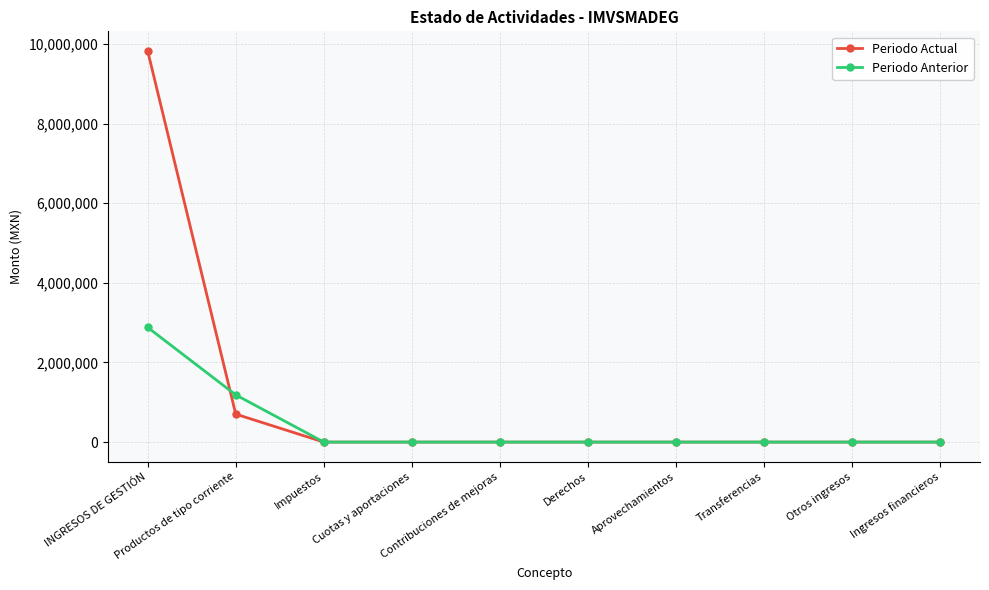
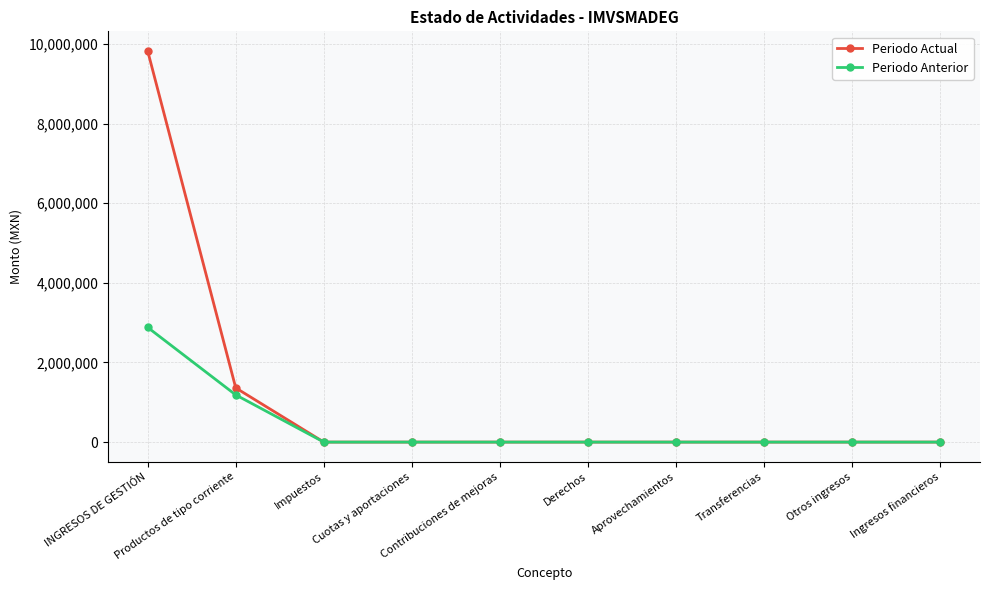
Periodo Actual, Productos de tipo corriente: 700,000 -> 1,400,000
